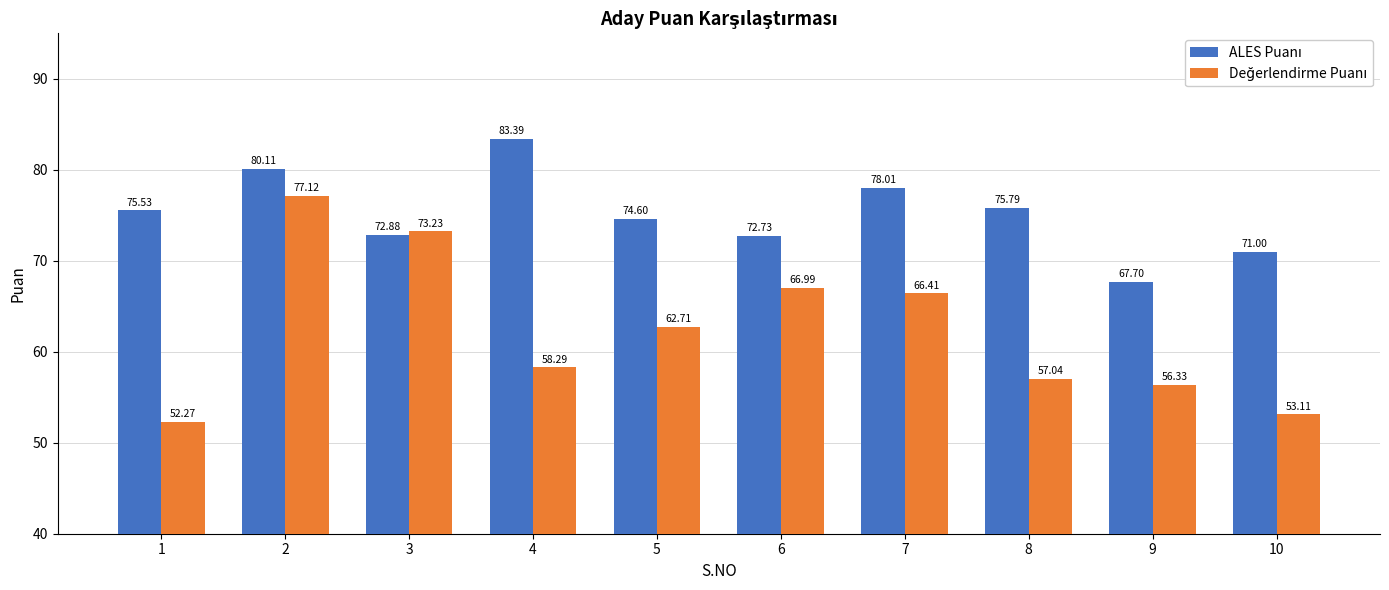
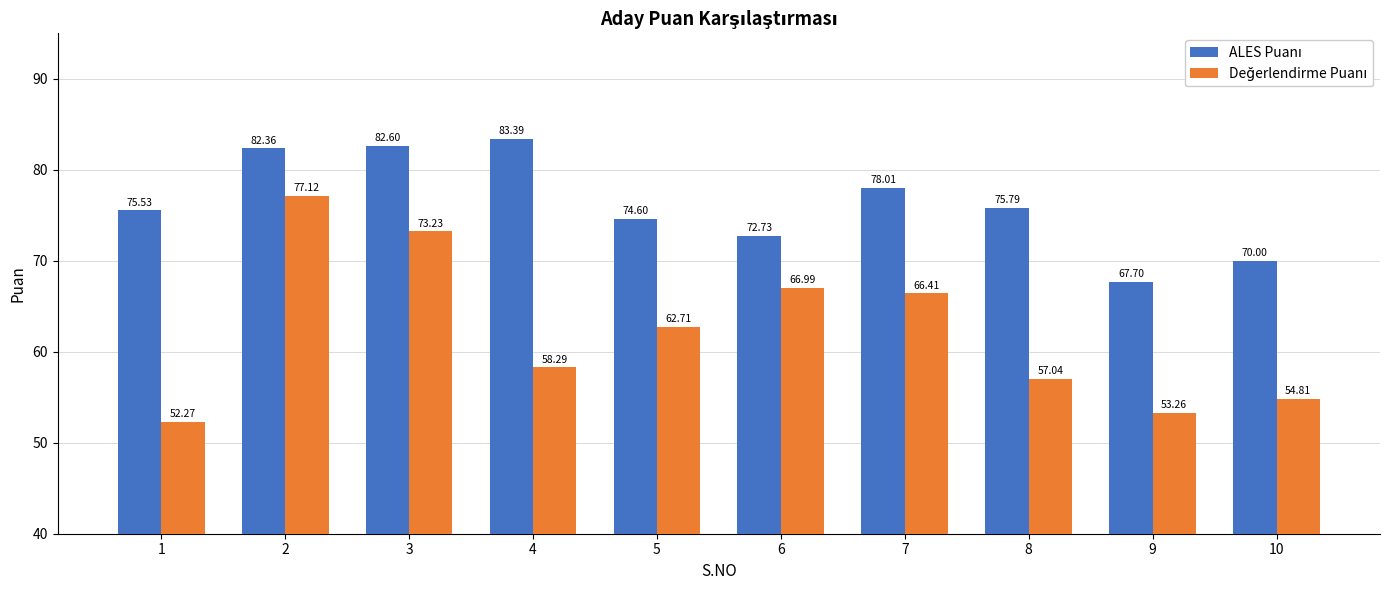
ALES Puanı, 2: 80.11 -> 82.36
ALES Puanı, 3: 72.88 -> 82.60
Değerlendirme Puanı, 9: 56.33 -> 53.26
ALES Puanı, 10: 71.00 -> 70.00
Değerlendirme Puanı, 10: 53.11 -> 54.81
